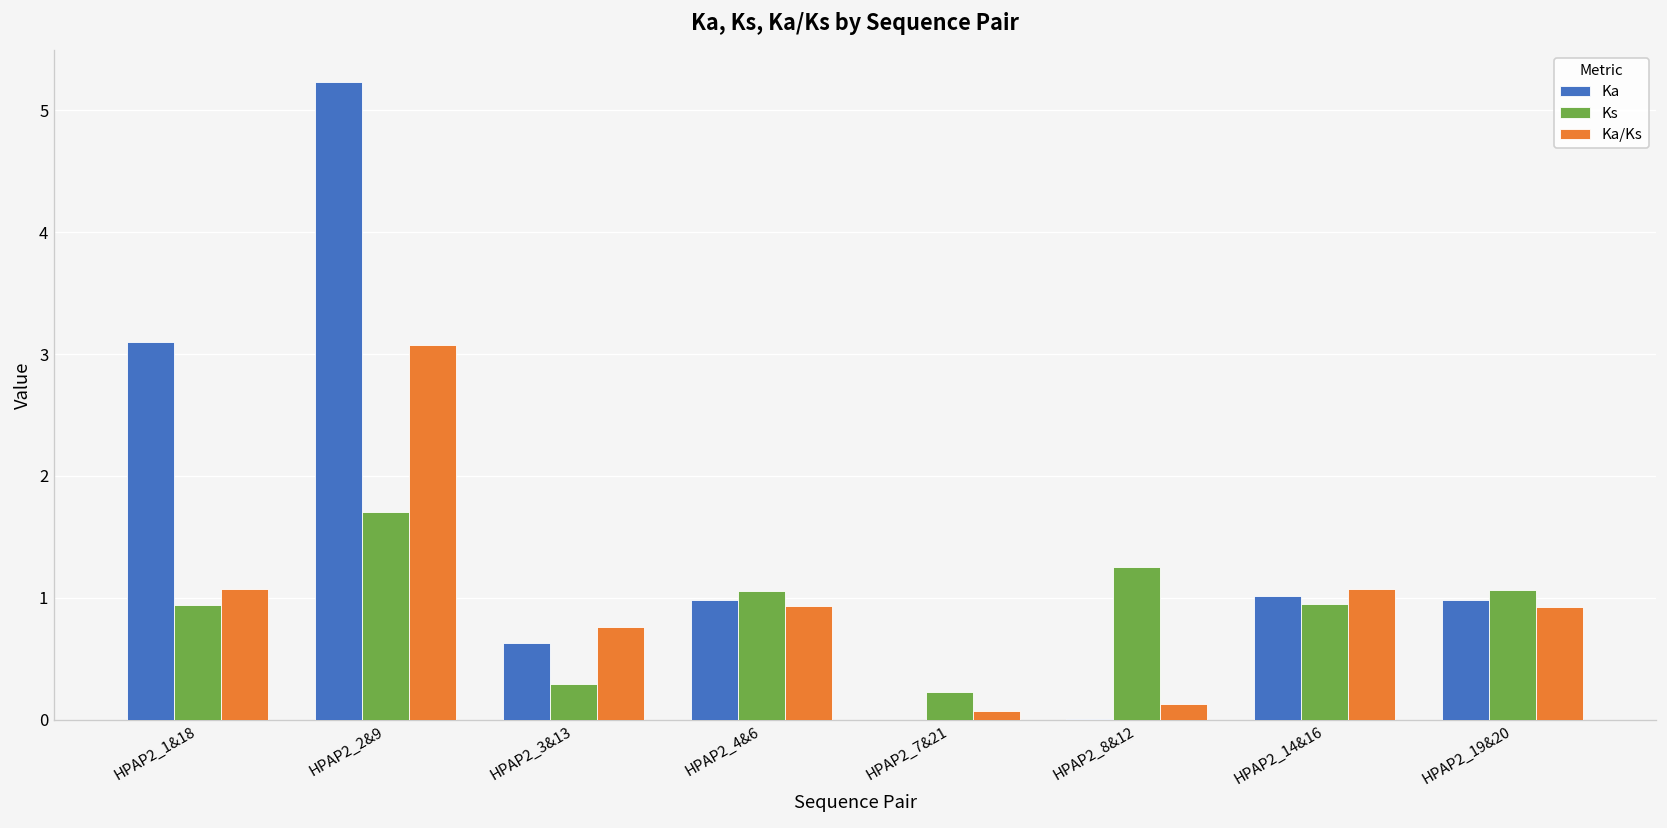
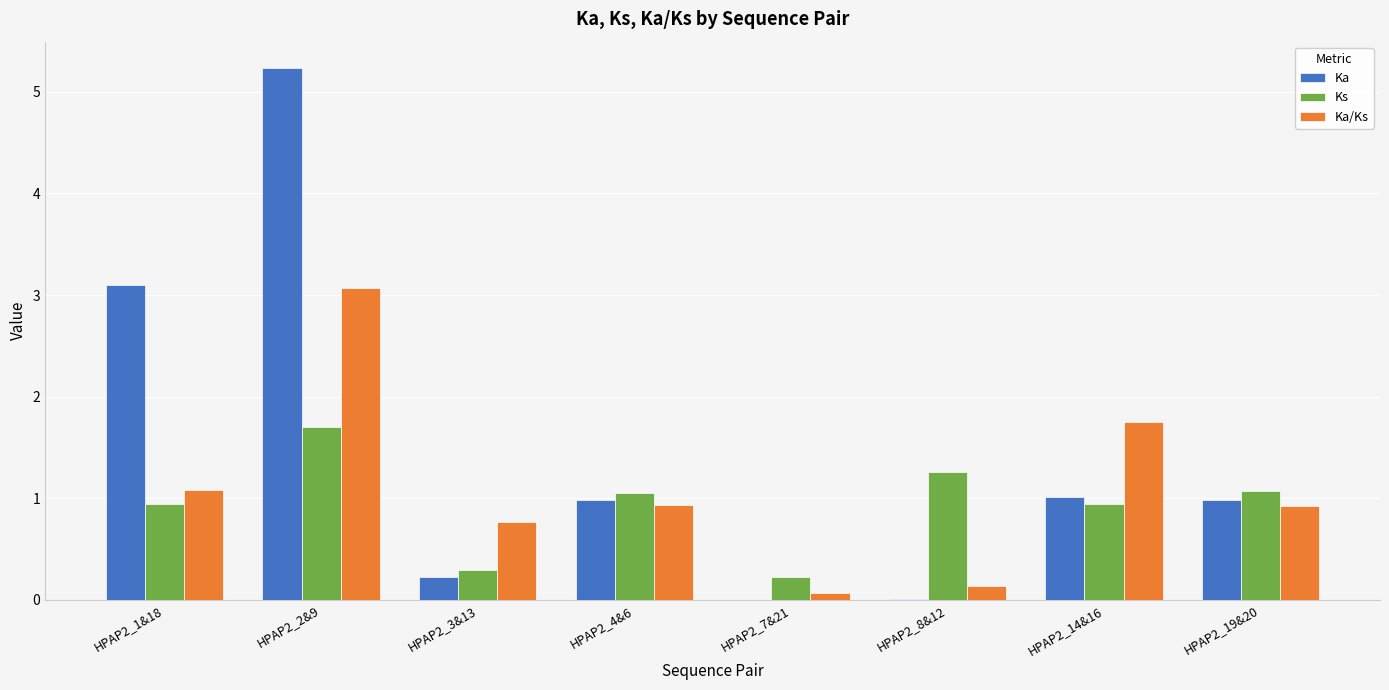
Ka, HPAP2_3&13: 0.63 -> 0.22
Ka/Ks, HPAP2_14&16: 1.07 -> 1.75
